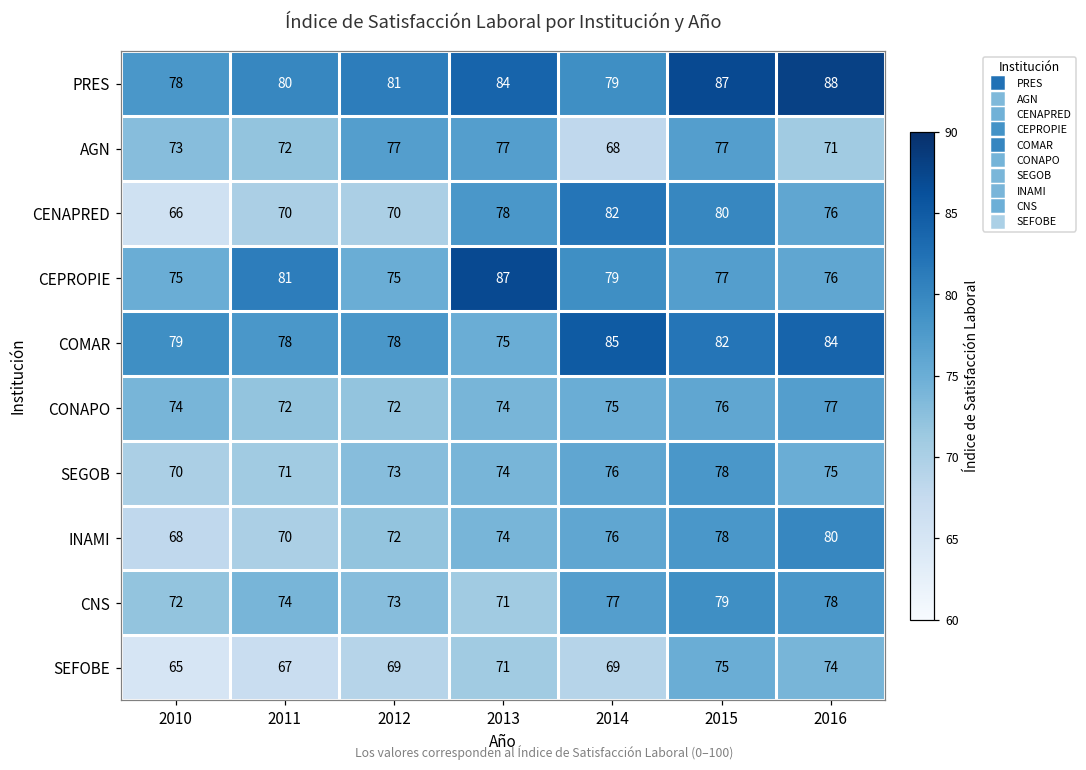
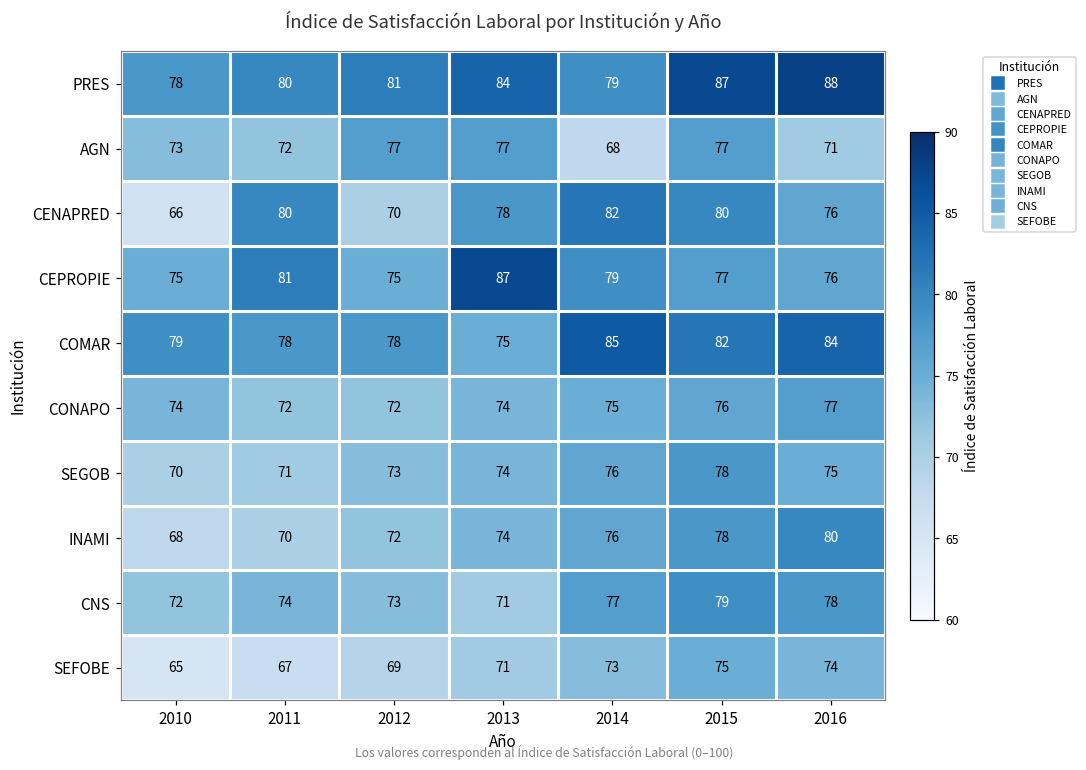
CENAPRED, 2011: 70 -> 80
SEFOBE, 2014: 69 -> 73
